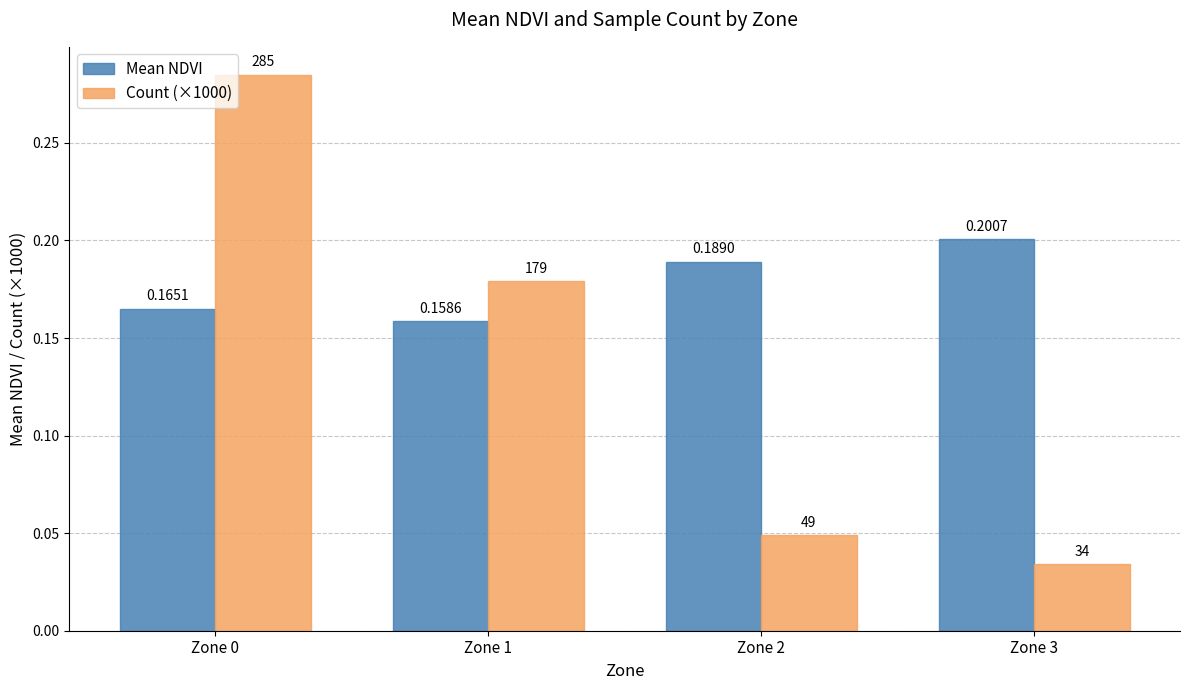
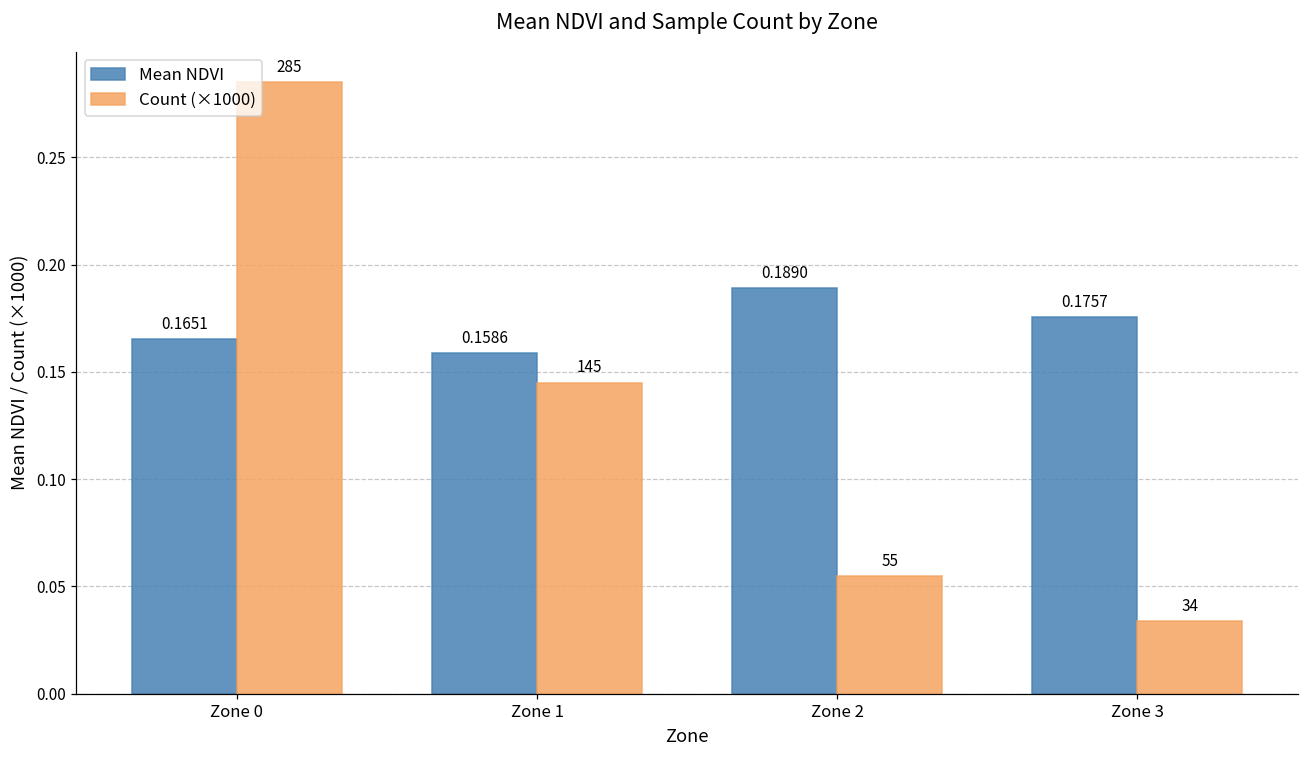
Count (×1000), Zone 1: 179 -> 145
Count (×1000), Zone 2: 49 -> 55
Mean NDVI, Zone 3: 0.2007 -> 0.1757
